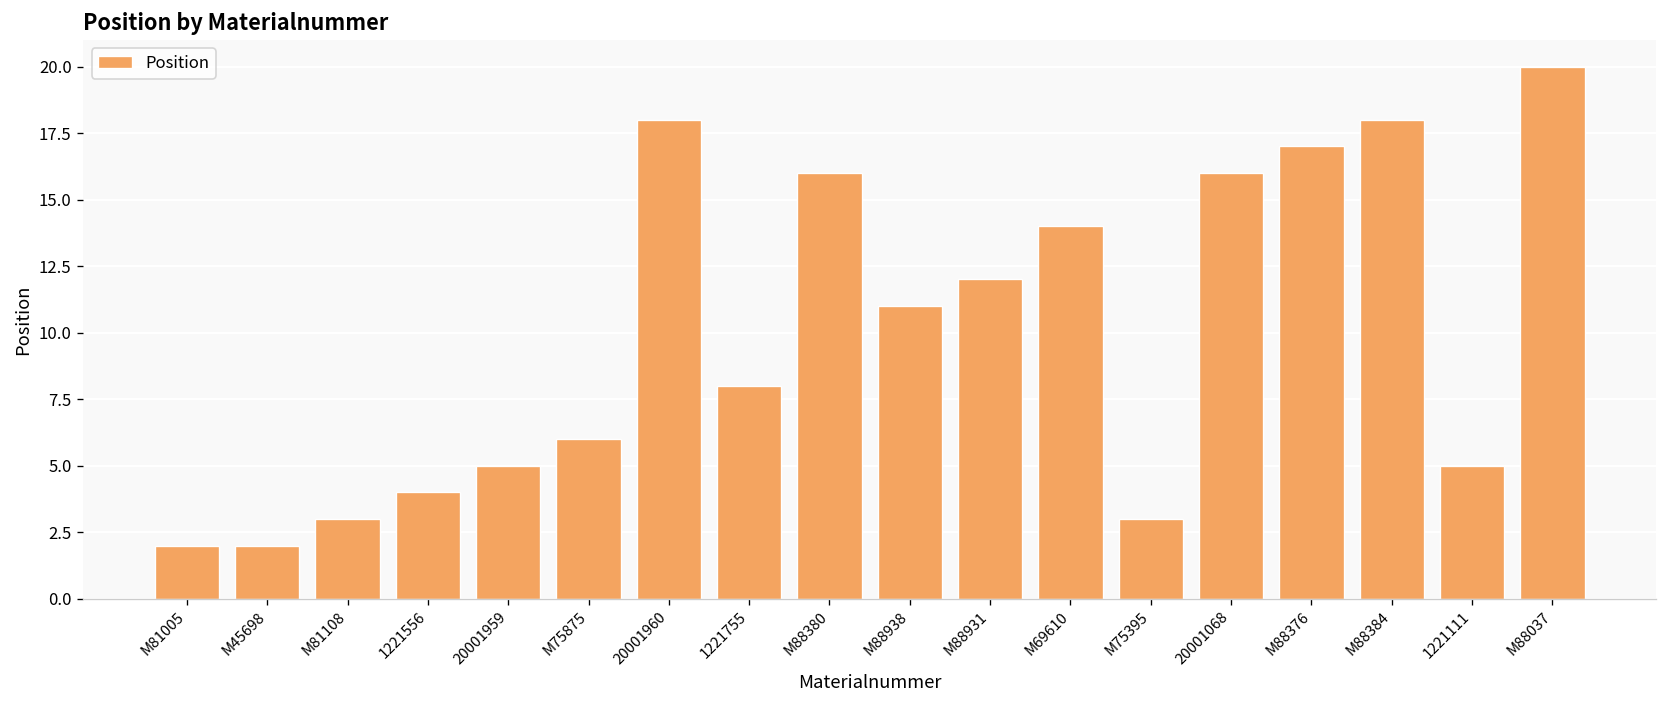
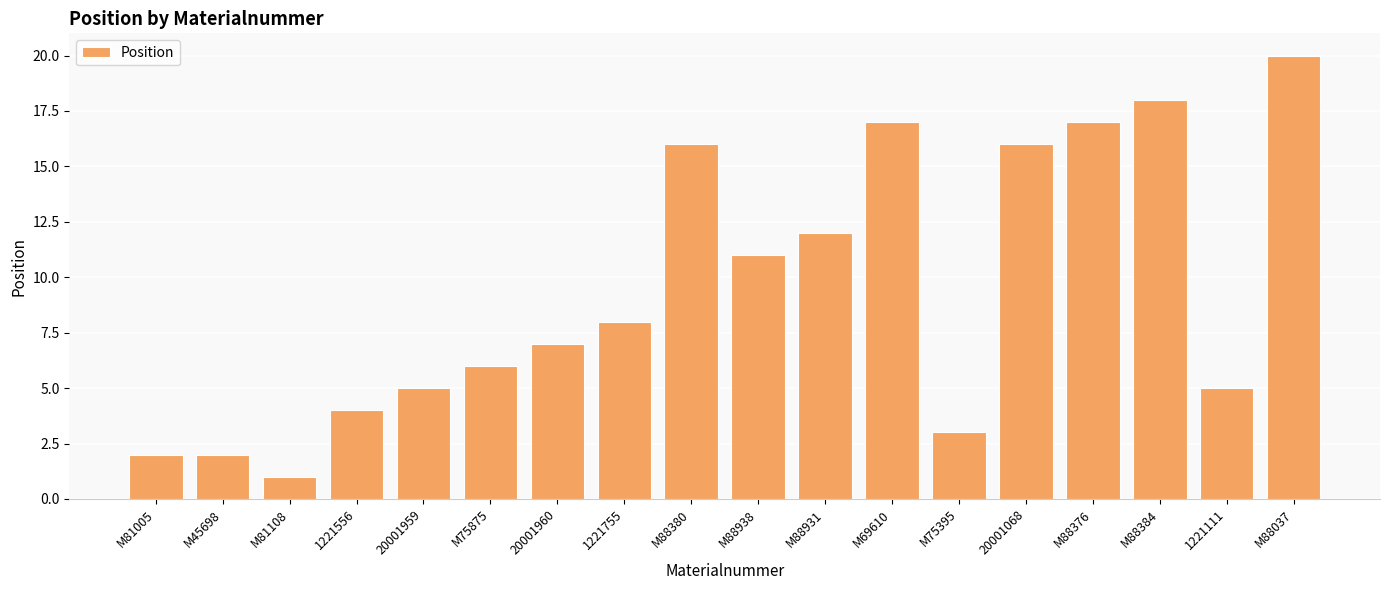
M81108: 3 -> 1
20001960: 18 -> 7
M69610: 14 -> 17
